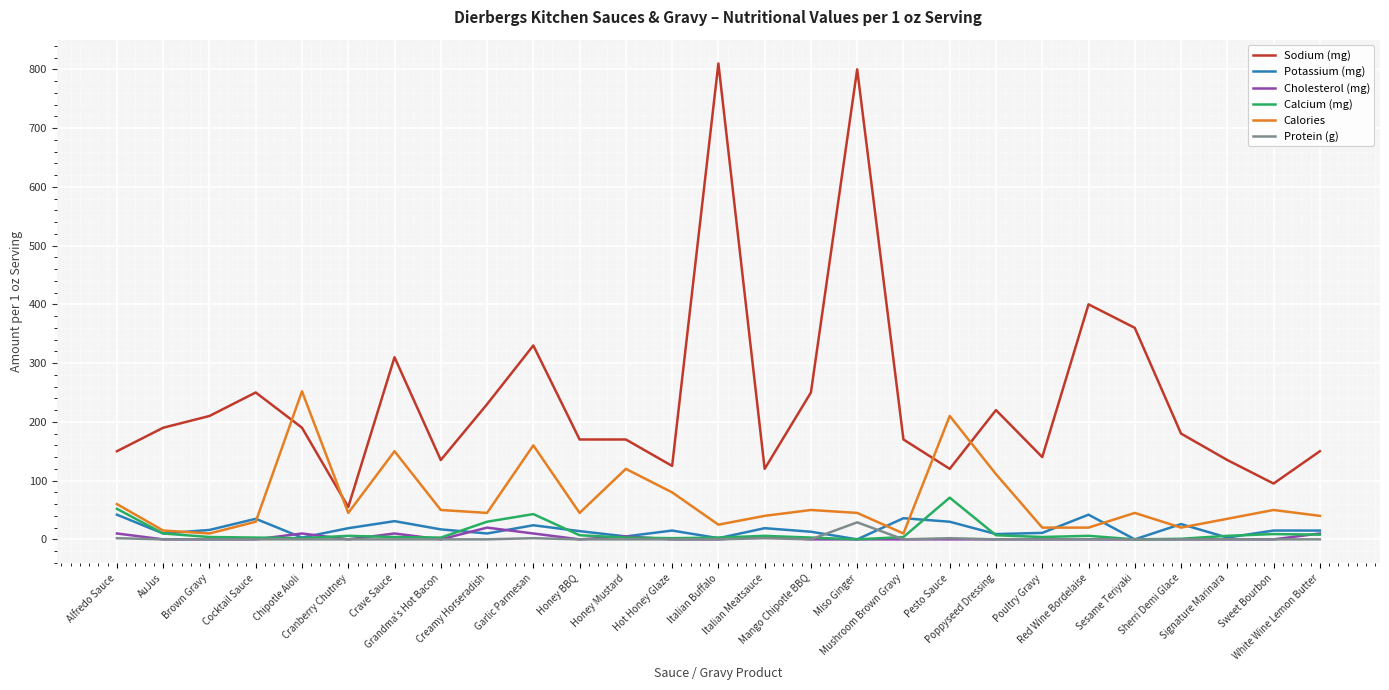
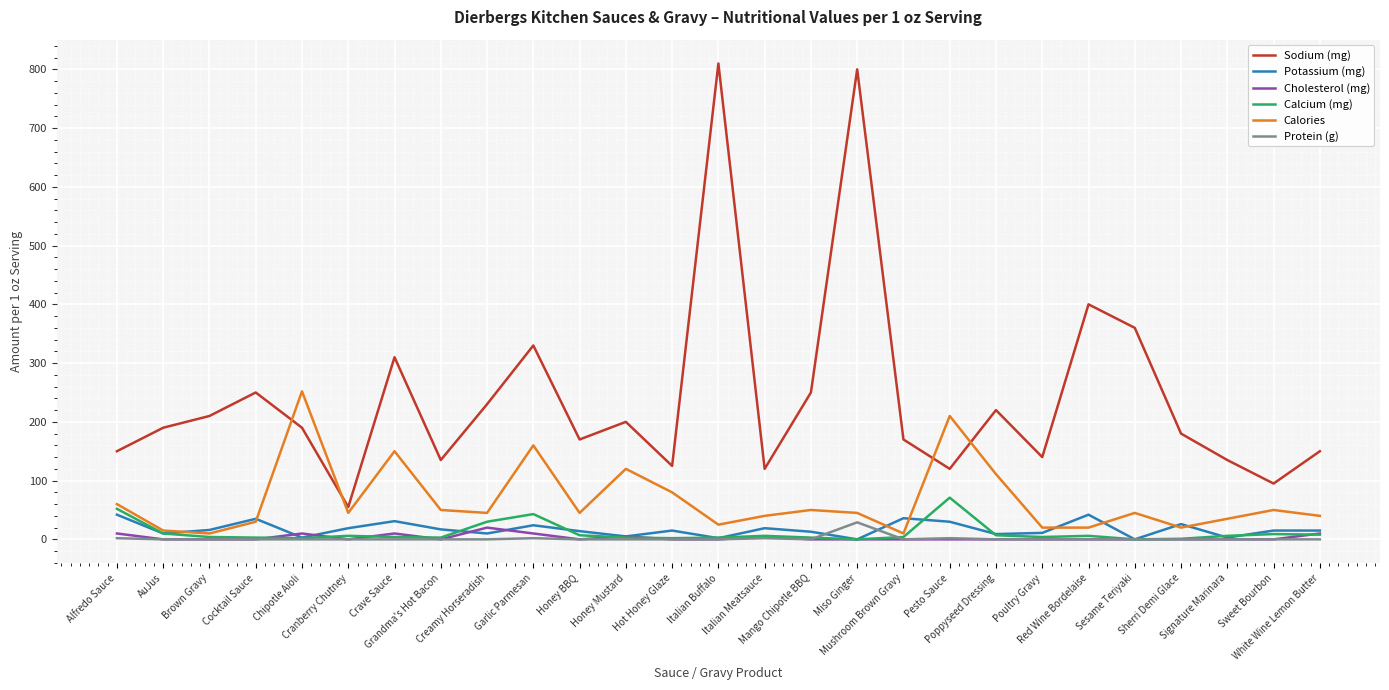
Sodium (mg), Honey Mustard: 170 -> 200
